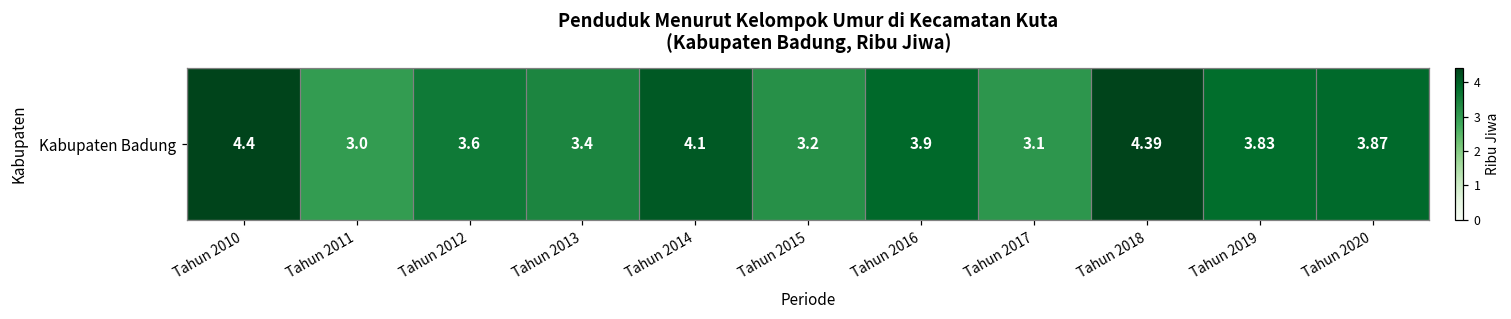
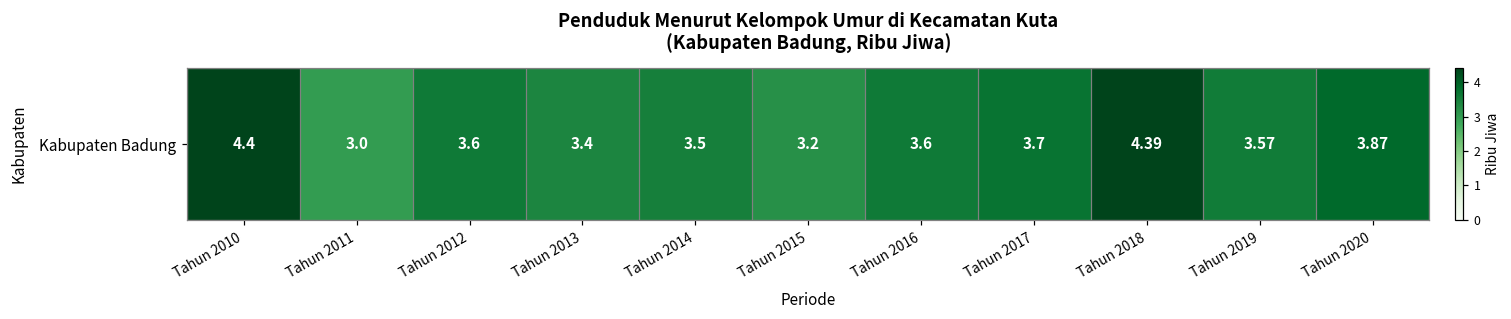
Kabupaten Badung, Tahun 2014: 4.1 -> 3.5
Kabupaten Badung, Tahun 2016: 3.9 -> 3.6
Kabupaten Badung, Tahun 2017: 3.1 -> 3.7
Kabupaten Badung, Tahun 2019: 3.83 -> 3.57
